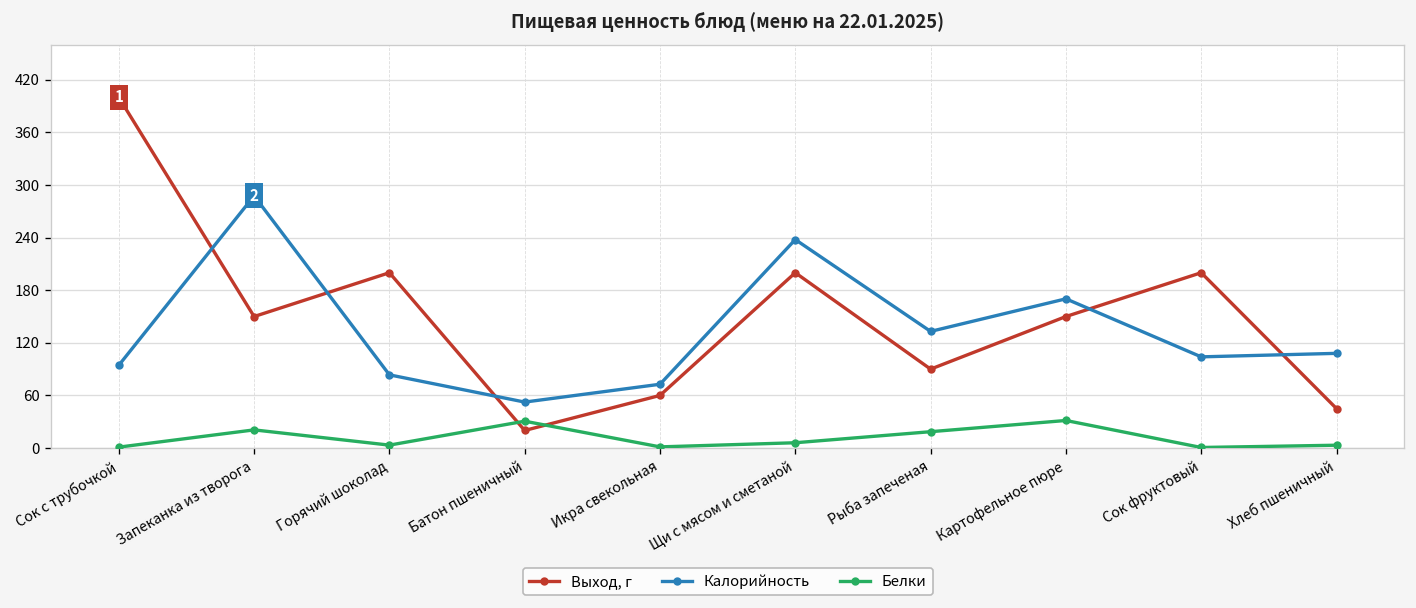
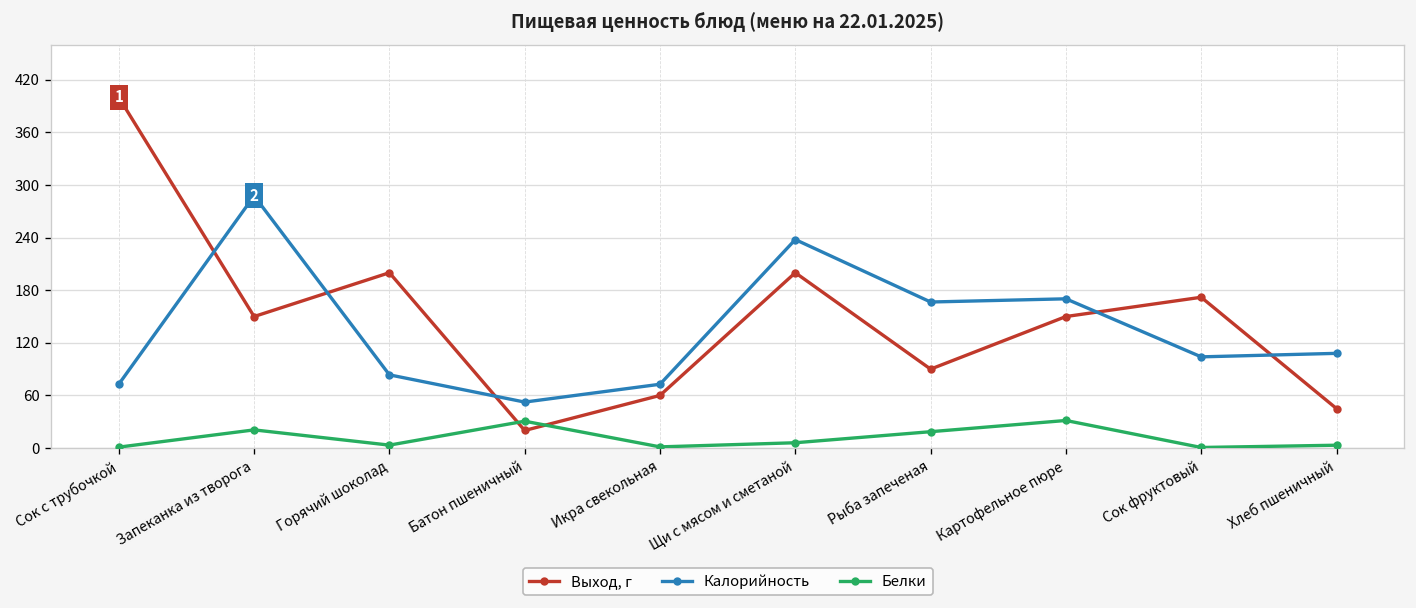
Калорийность, Сок с трубочкой: 90 -> 70
Калорийность, Рыба запеченая: 130 -> 170
Выход, г, Сок фруктовый: 200 -> 170
